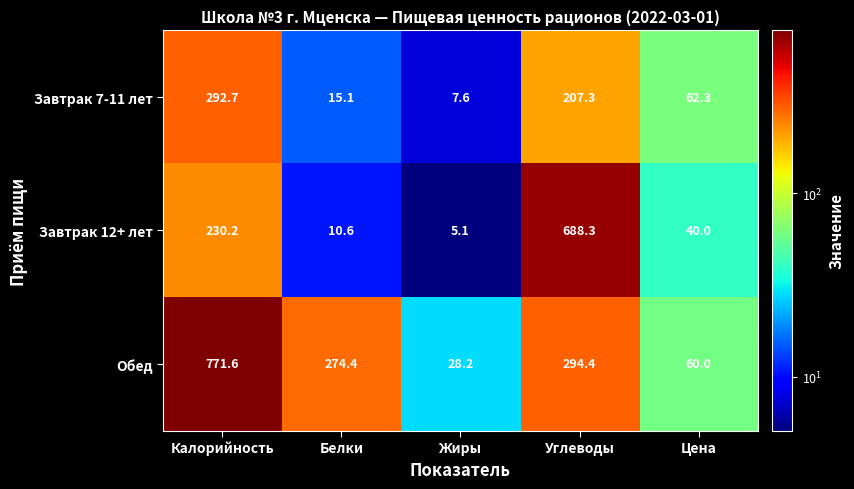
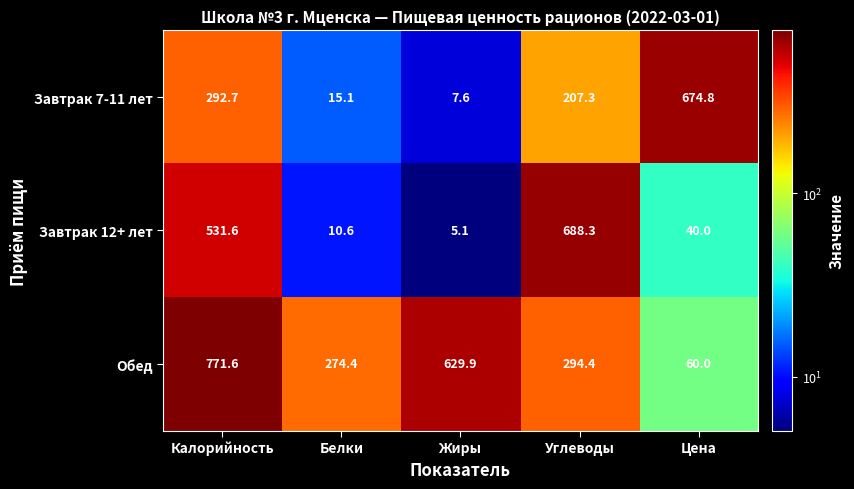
Завтрак 7-11 лет, Цена: 62.3 -> 674.8
Завтрак 12+ лет, Калорийность: 230.2 -> 531.6
Обед, Жиры: 28.2 -> 629.9
